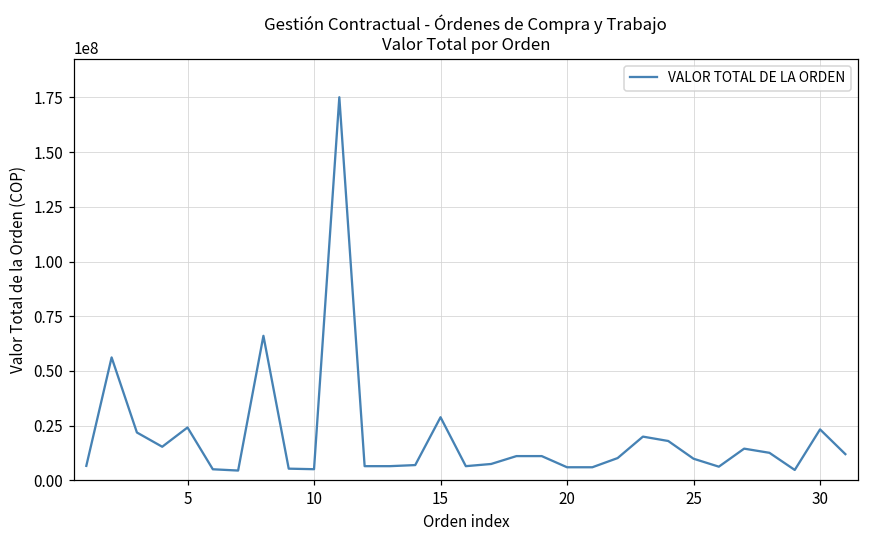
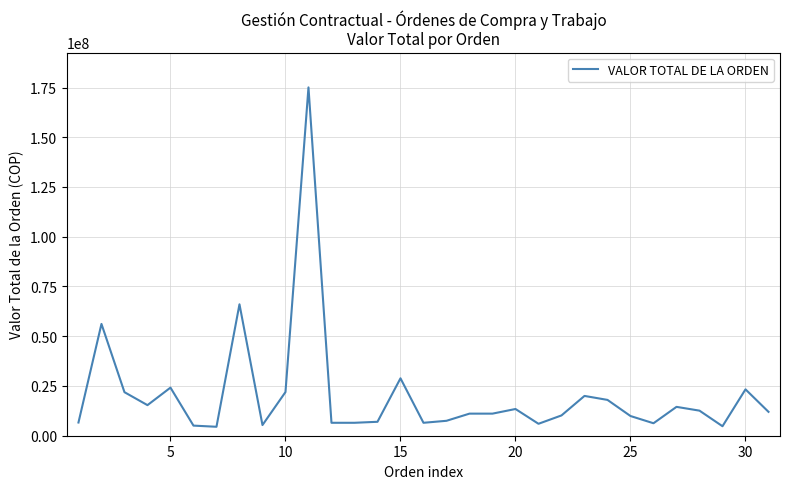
10: 5000000 -> 22000000
20: 6000000 -> 13000000
